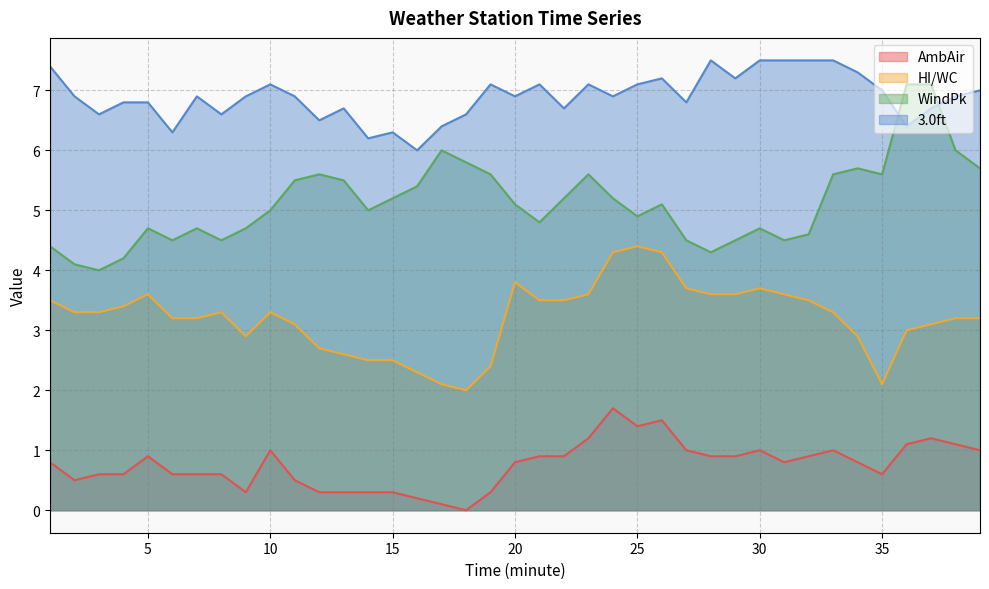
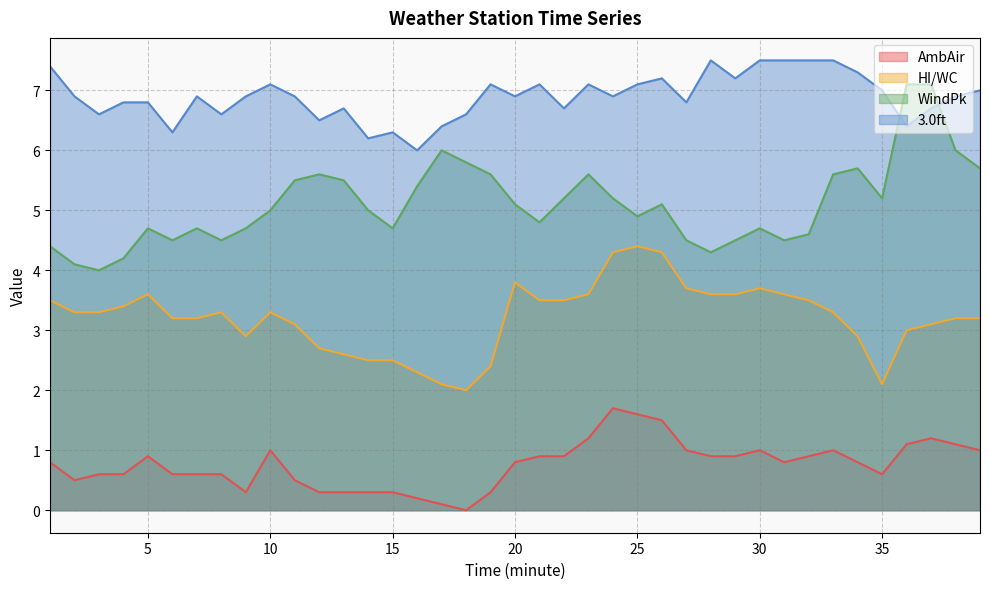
WindPk, 15: 5.2 -> 4.7
AmbAir, 25: 1.4 -> 1.6
WindPk, 35: 5.6 -> 5.2
